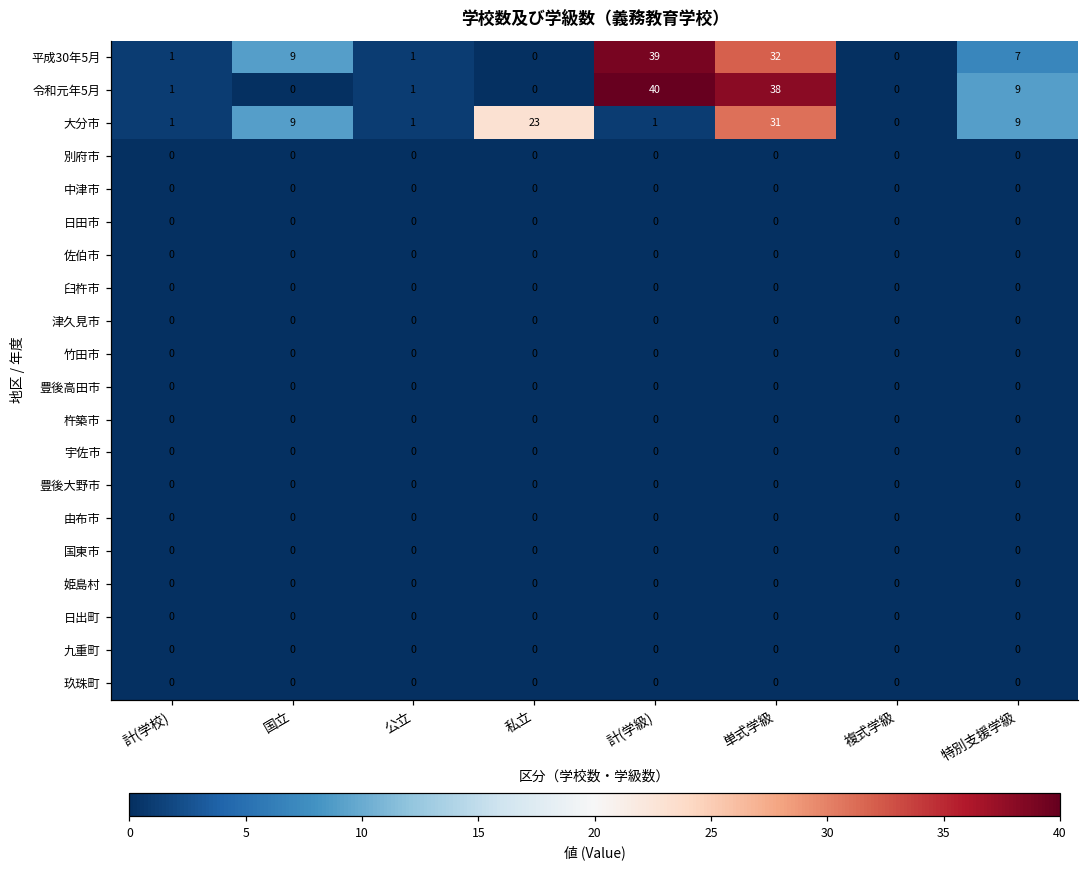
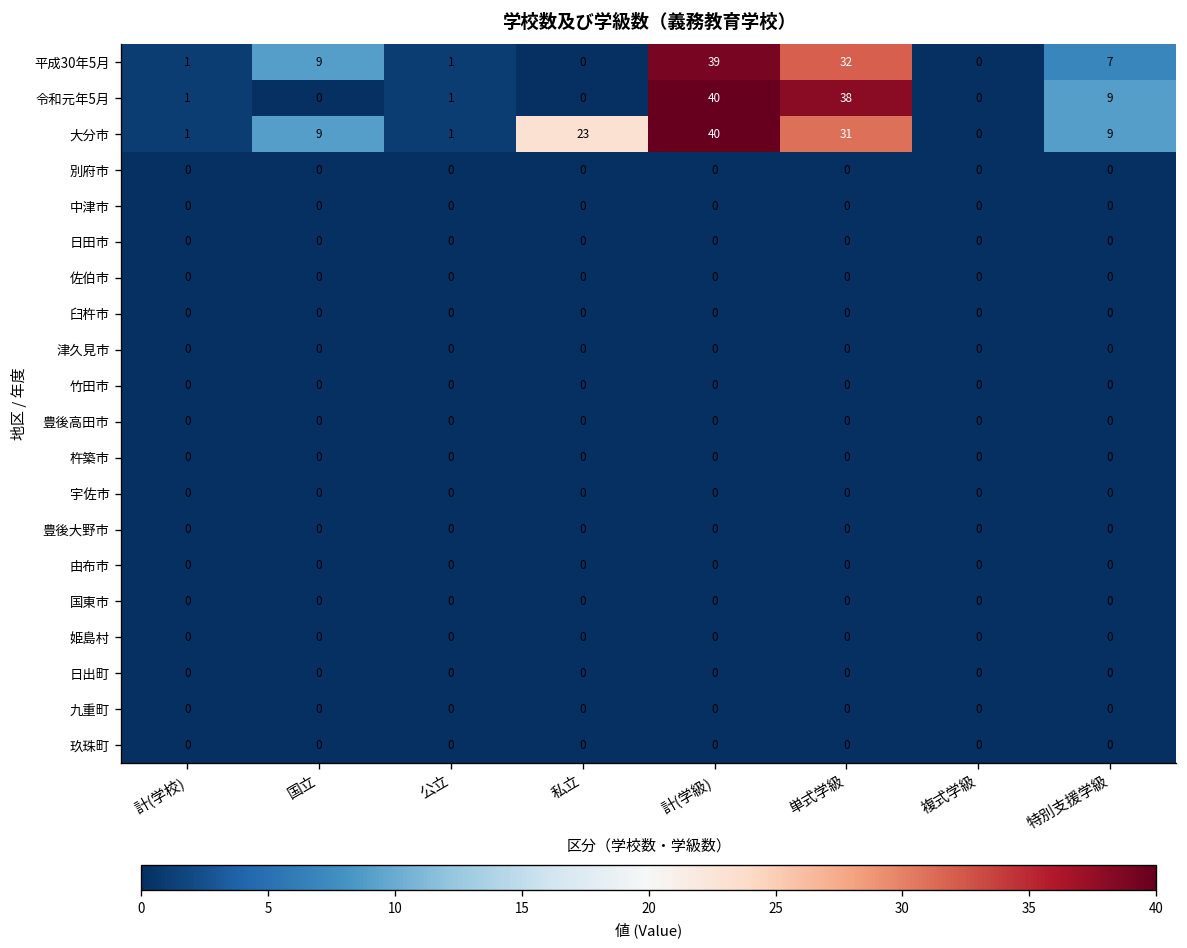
大分市, 計(学級): 1 -> 40
